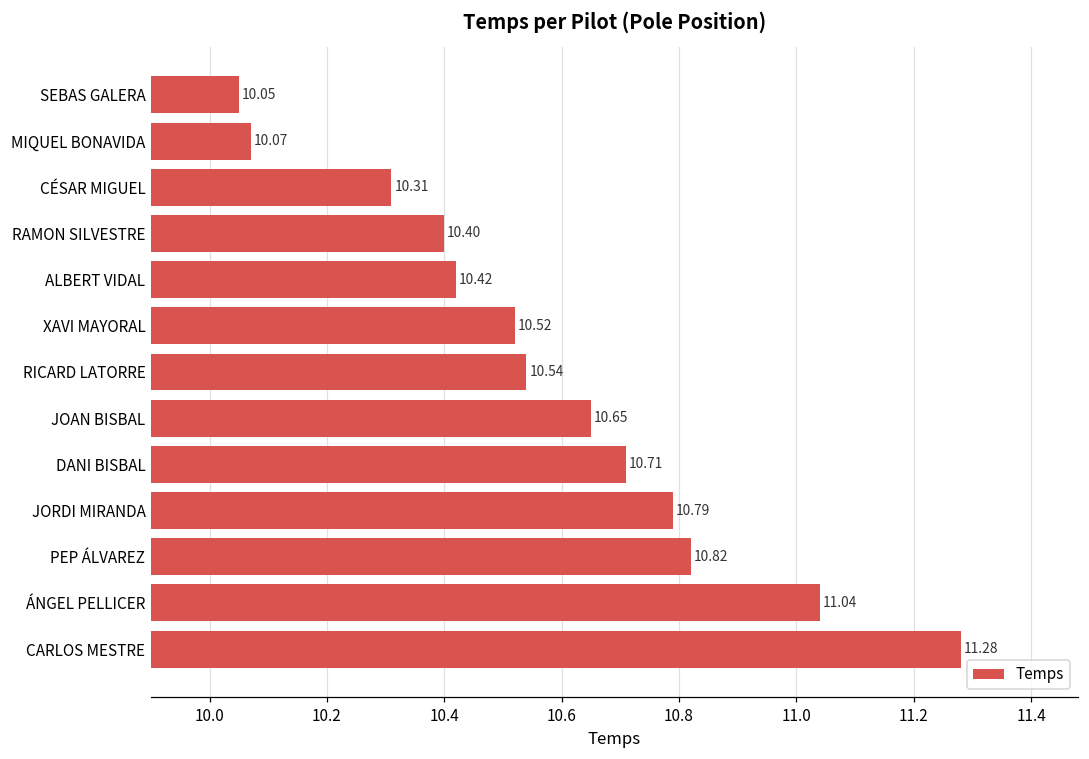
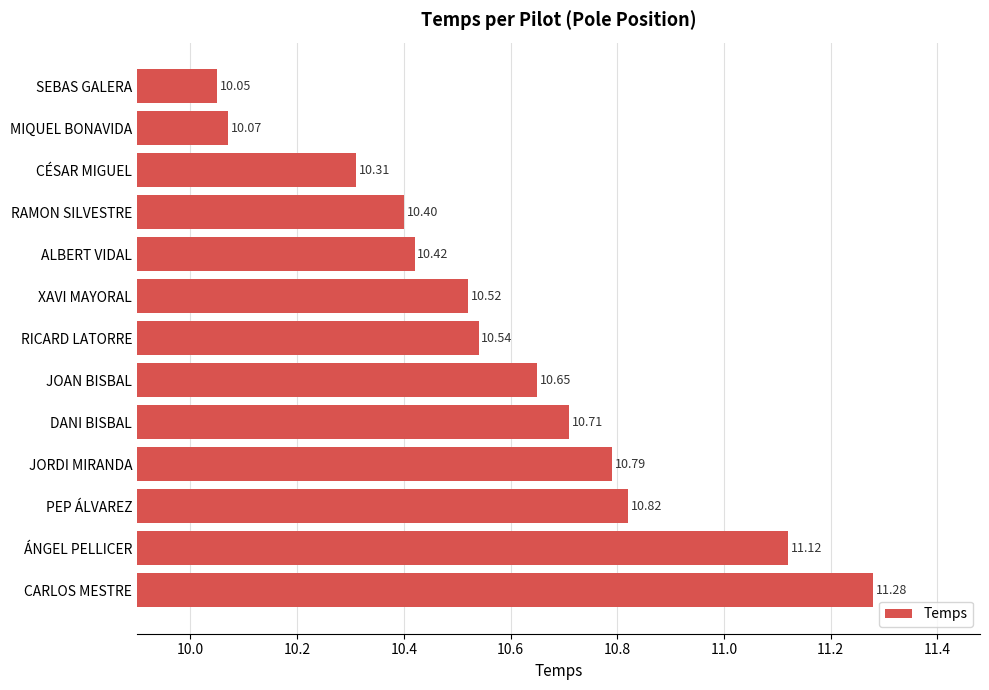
ÁNGEL PELLICER: 11.04 -> 11.12
